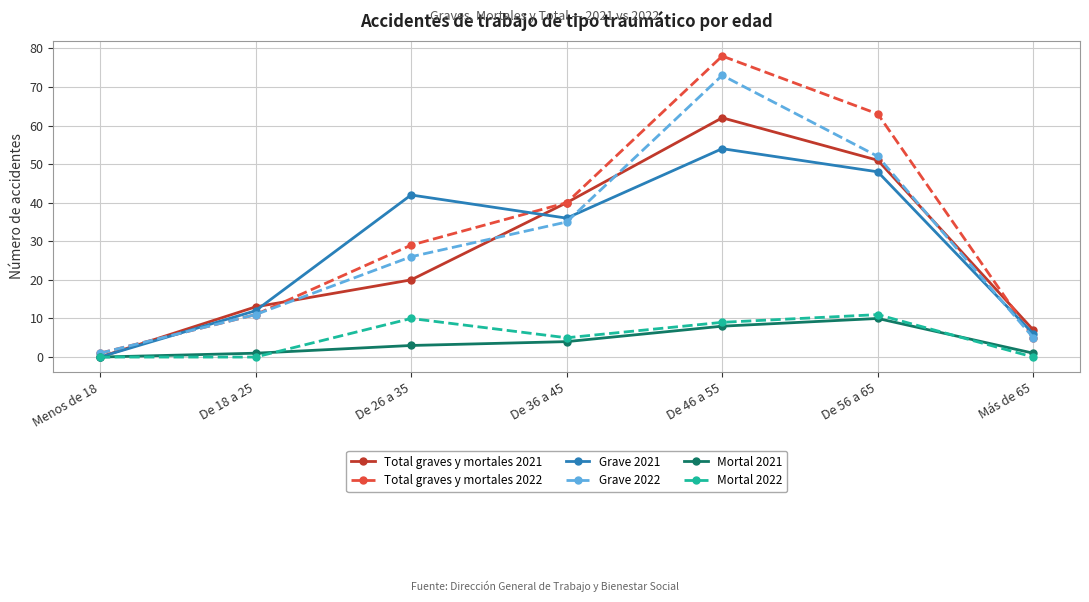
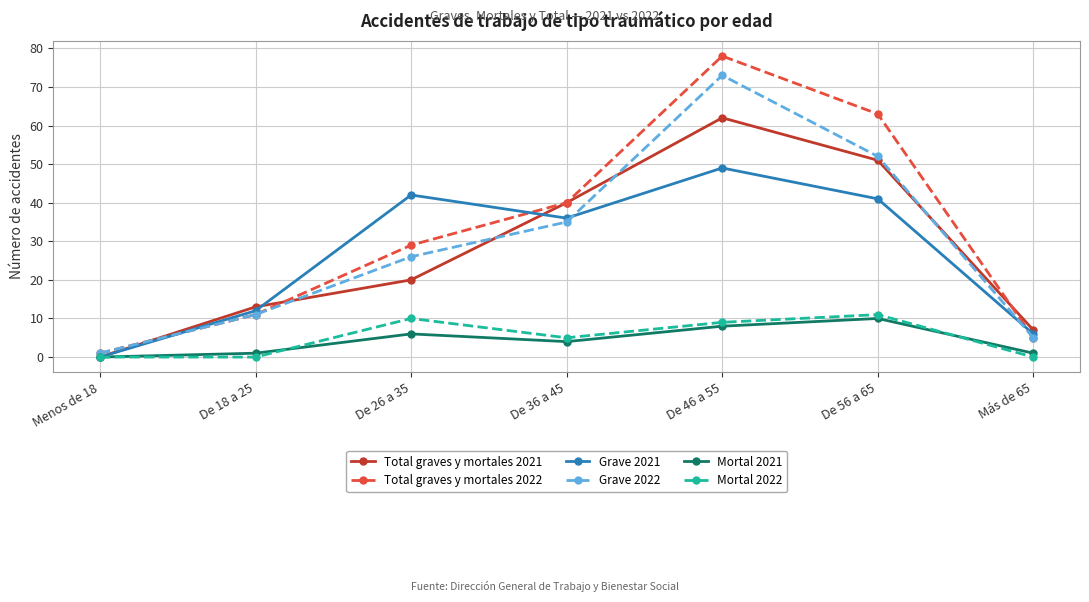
Mortal 2021, De 26 a 35: 3 -> 6
Grave 2021, De 46 a 55: 54 -> 49
Grave 2021, De 56 a 65: 48 -> 41
